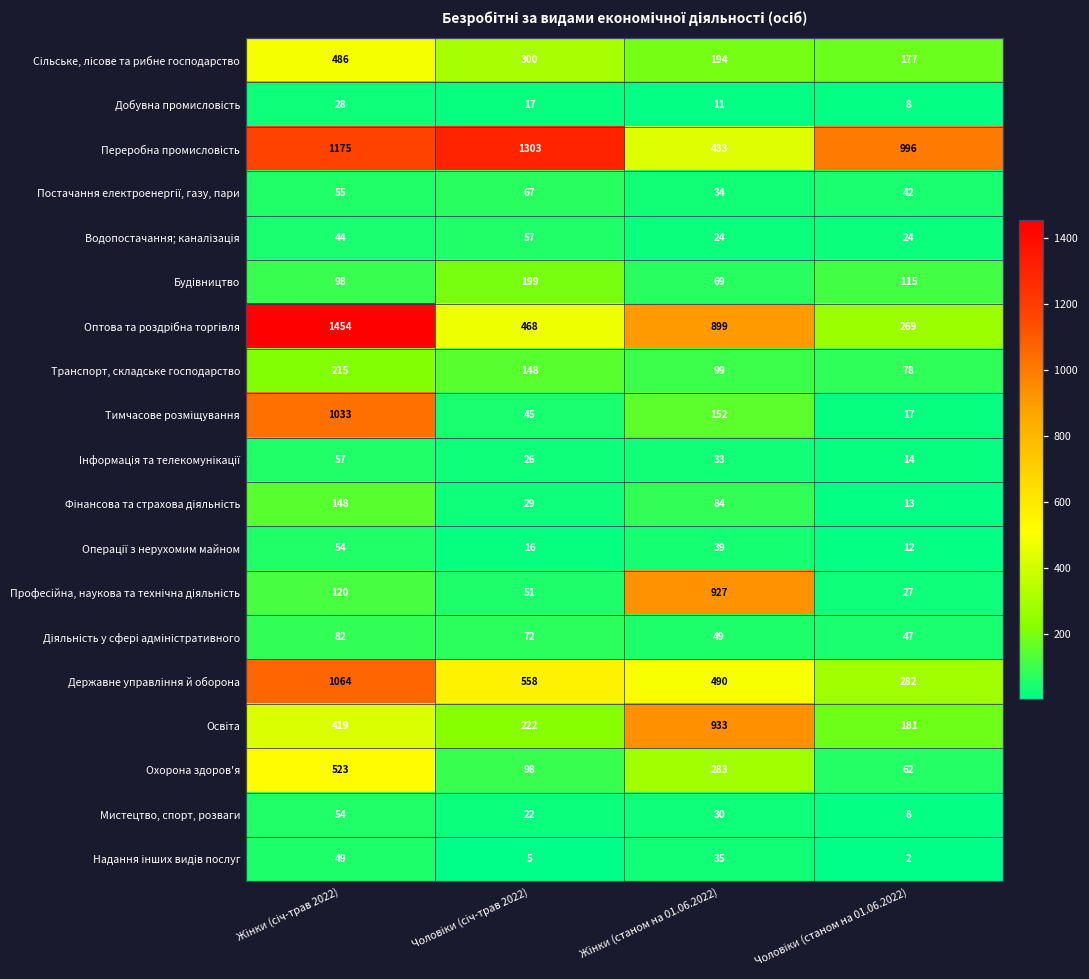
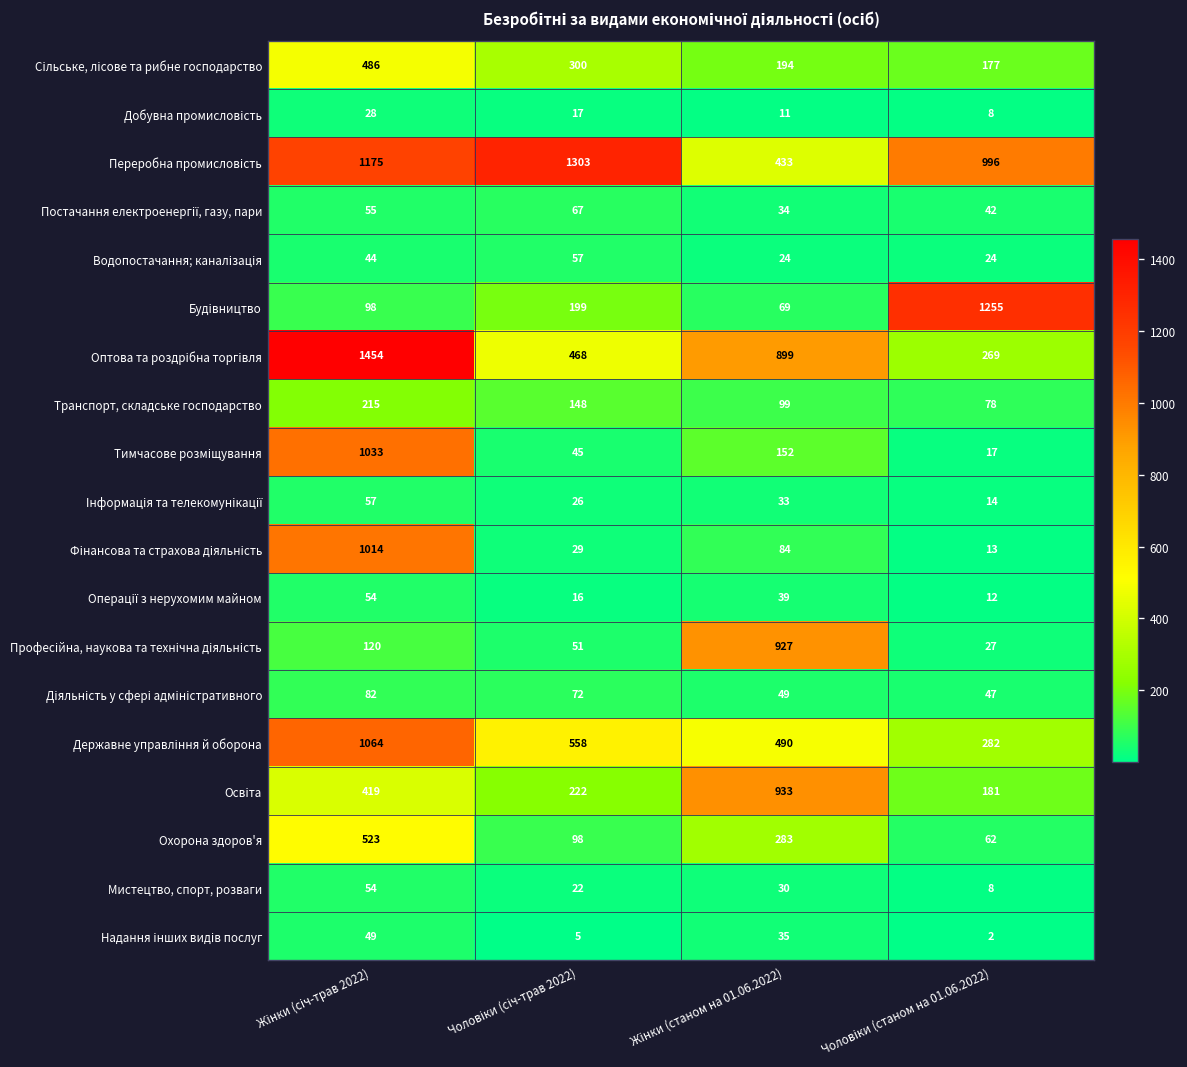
Будівництво, Чоловіки (станом на 01.06.2022): 115 -> 1255
Фінансова та страхова діяльність, Жінки (січ-трав 2022): 148 -> 1014
